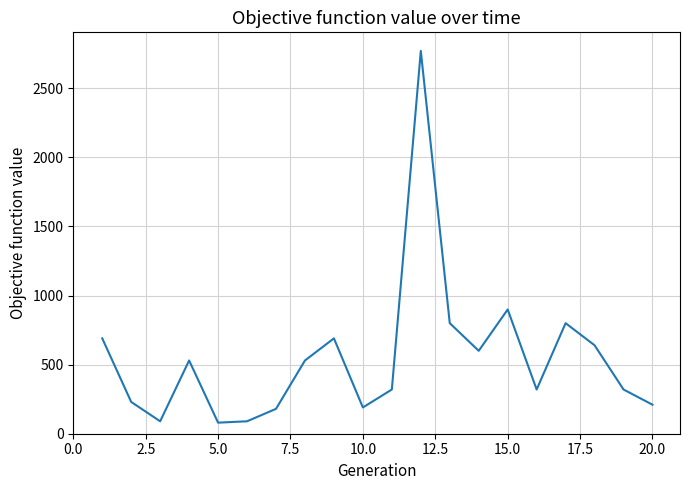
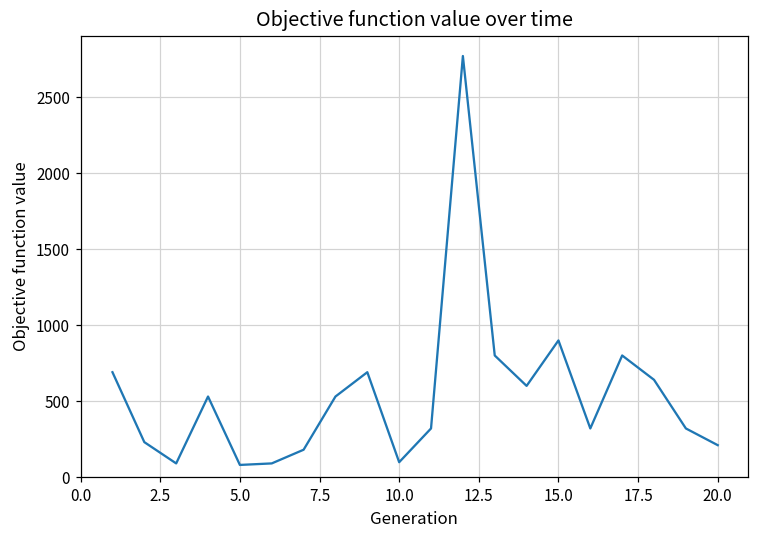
10.0: 190 -> 100
